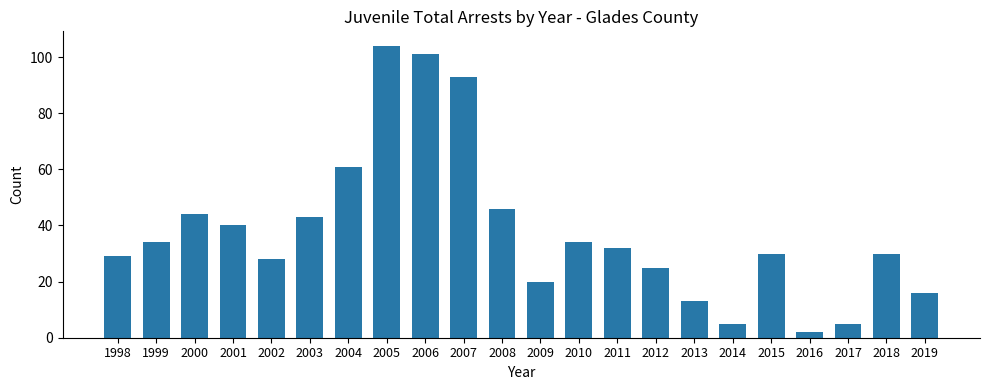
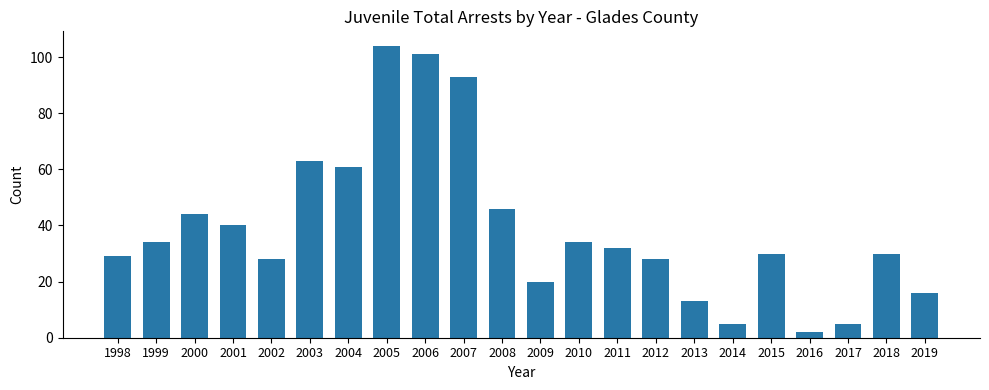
2003: 43 -> 63
2012: 25 -> 28
